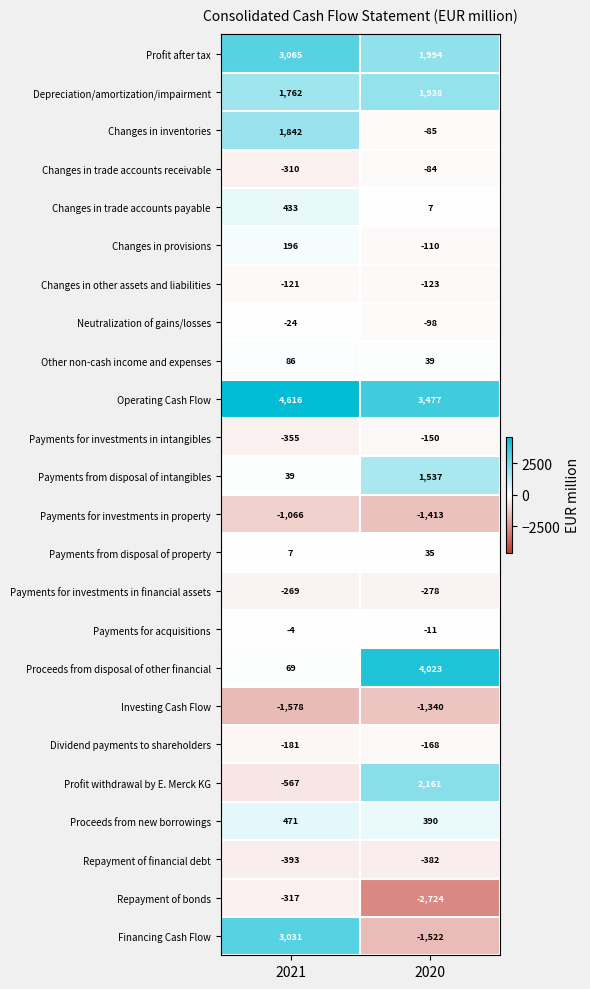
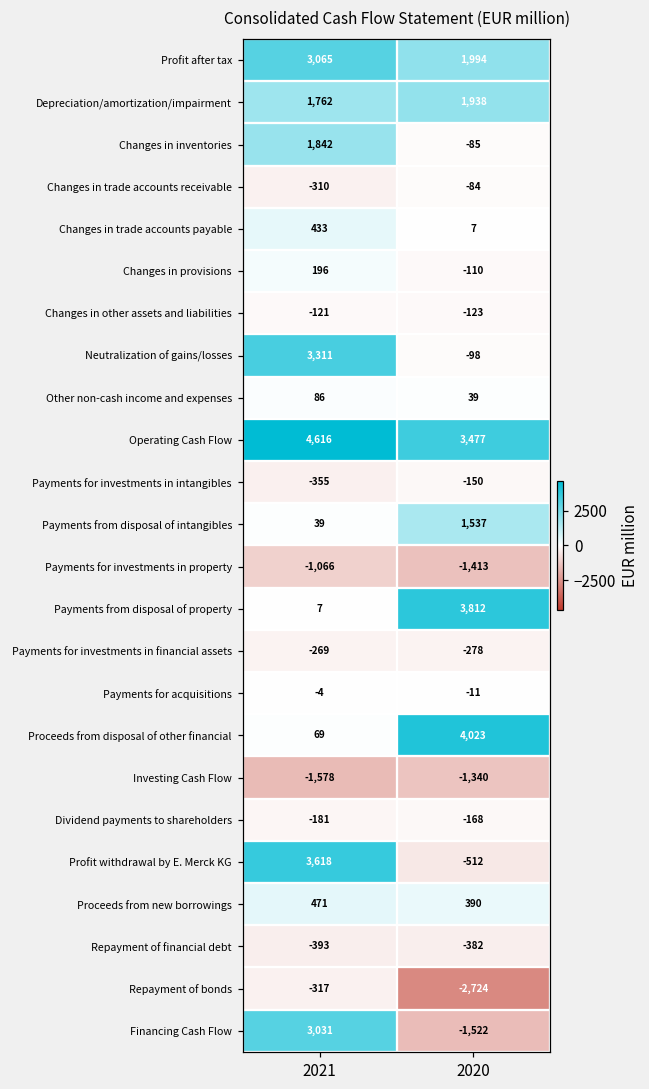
Neutralization of gains/losses, 2021: -24 -> 3,311
Payments from disposal of property, 2020: 35 -> 3,812
Profit withdrawal by E. Merck KG, 2021: -567 -> 3,618
Profit withdrawal by E. Merck KG, 2020: 2,161 -> -512
